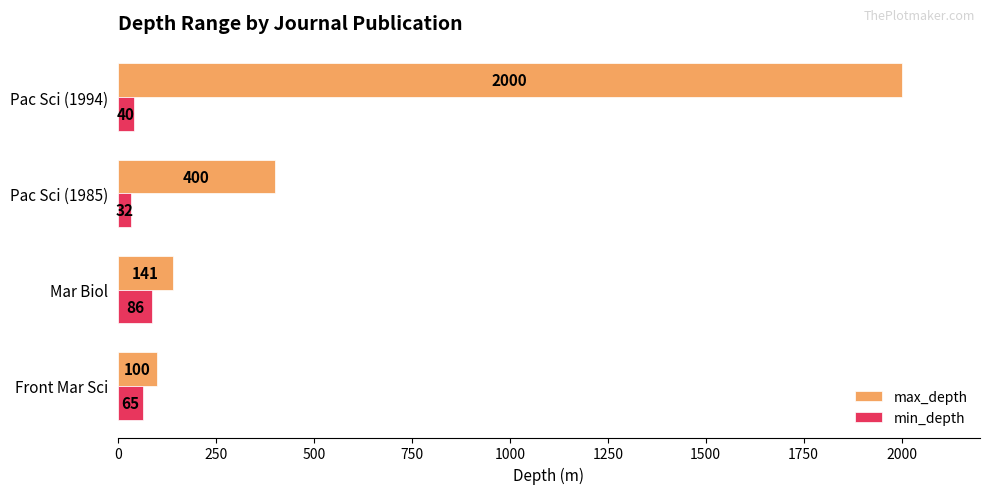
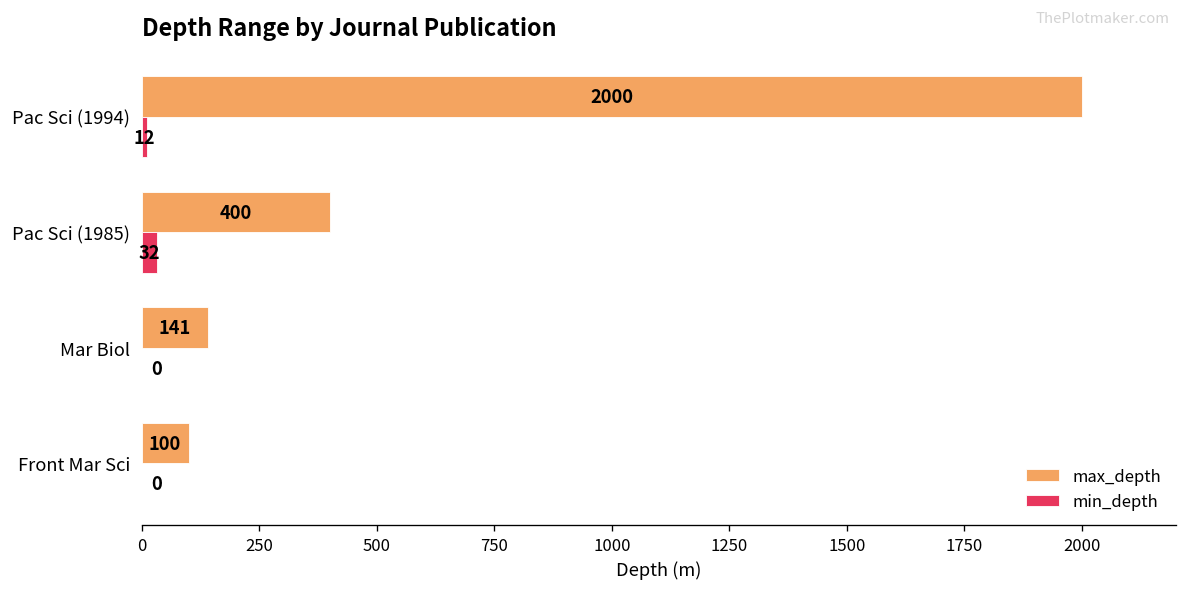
min_depth, Pac Sci (1994): 40 -> 12
min_depth, Mar Biol: 86 -> 0
min_depth, Front Mar Sci: 65 -> 0
